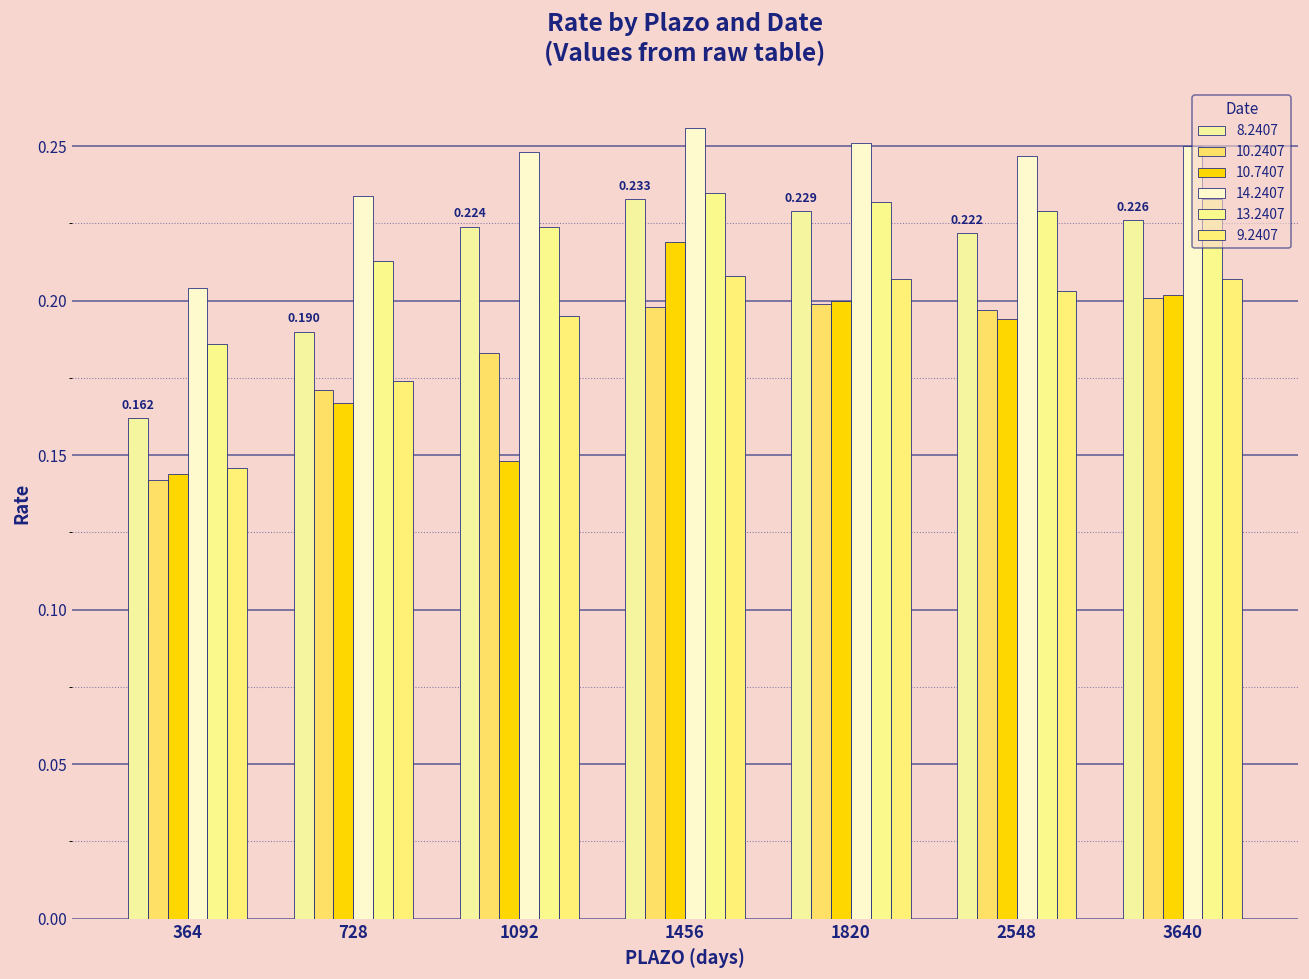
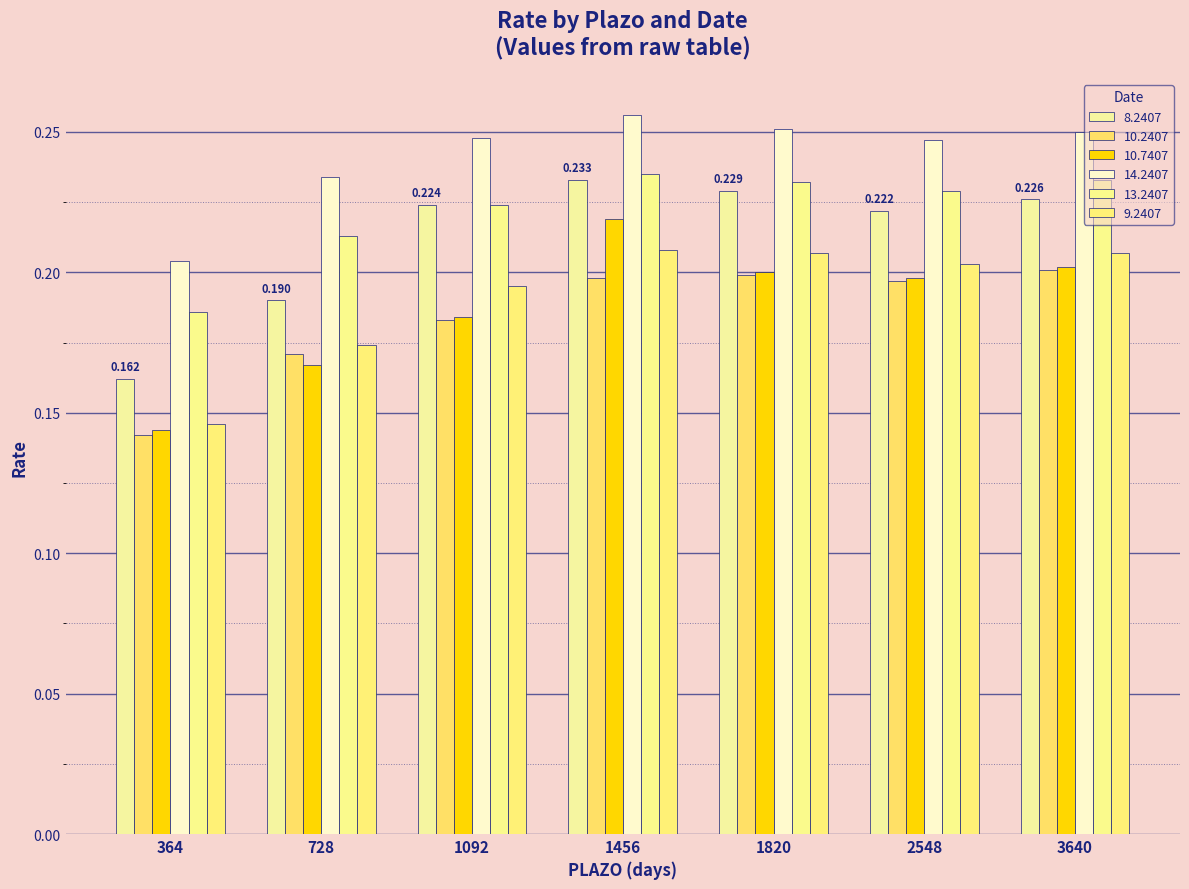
10.7407, 1092: 0.148 -> 0.184
10.7407, 2548: 0.194 -> 0.198
